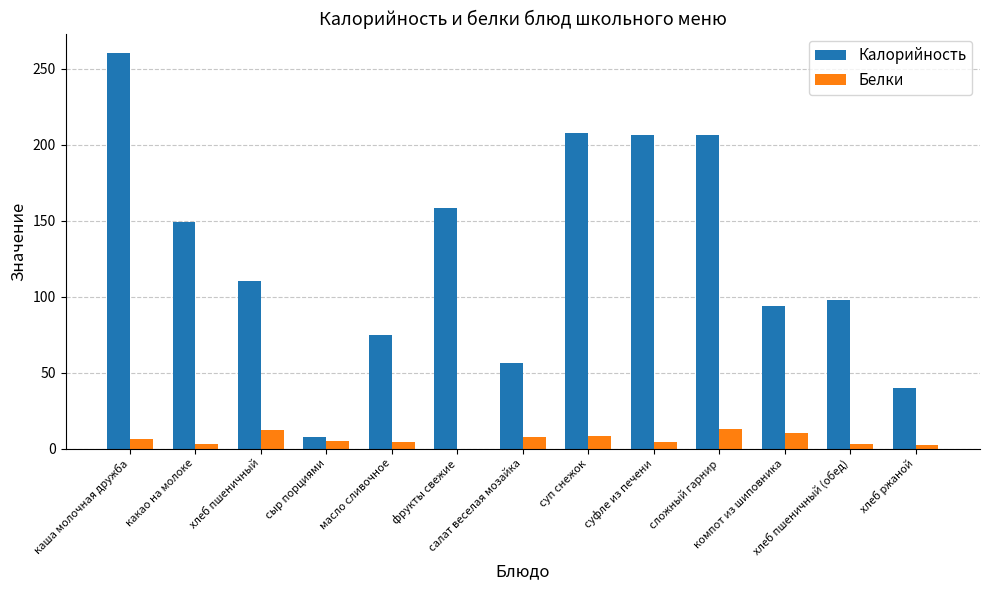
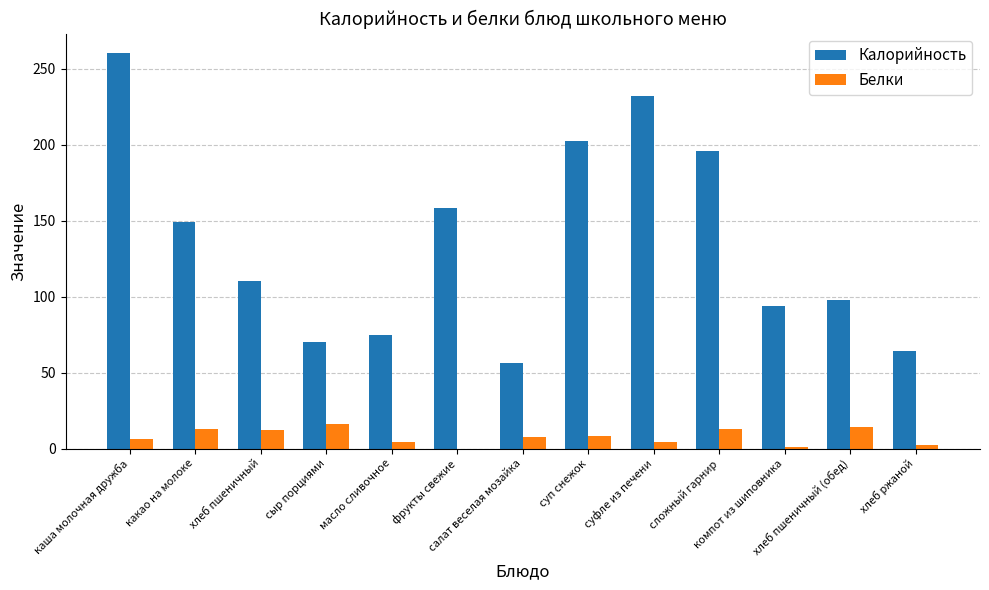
Белки, какао на молоке: 3 -> 13
Калорийность, сыр порциями: 7 -> 70
Белки, сыр порциями: 5 -> 16
Калорийность, суп снежок: 208 -> 202
Калорийность, суфле из печени: 206 -> 232
Калорийность, сложный гарнир: 206 -> 196
Белки, компот из шиповника: 10 -> 1
Белки, хлеб пшеничный (обед): 3 -> 14
Калорийность, хлеб ржаной: 40 -> 64
